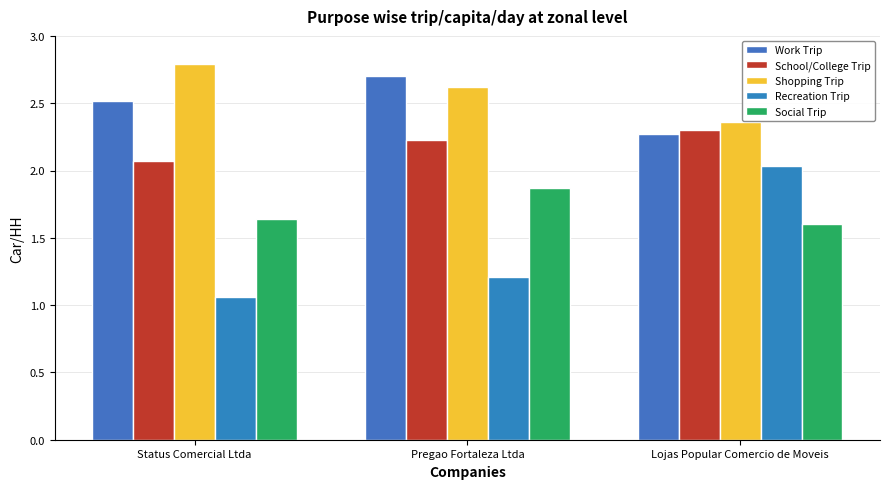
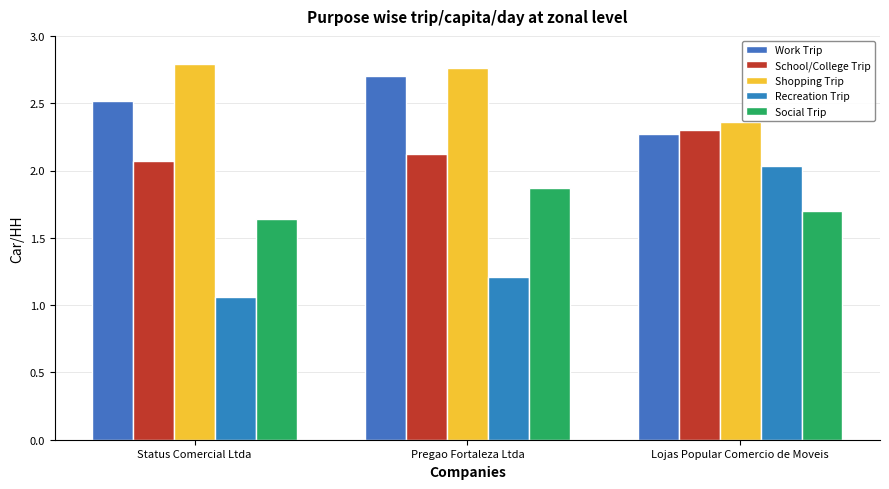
School/College Trip, Pregao Fortaleza Ltda: 2.23 -> 2.12
Shopping Trip, Pregao Fortaleza Ltda: 2.62 -> 2.76
Social Trip, Lojas Popular Comercio de Moveis: 1.6 -> 1.7
